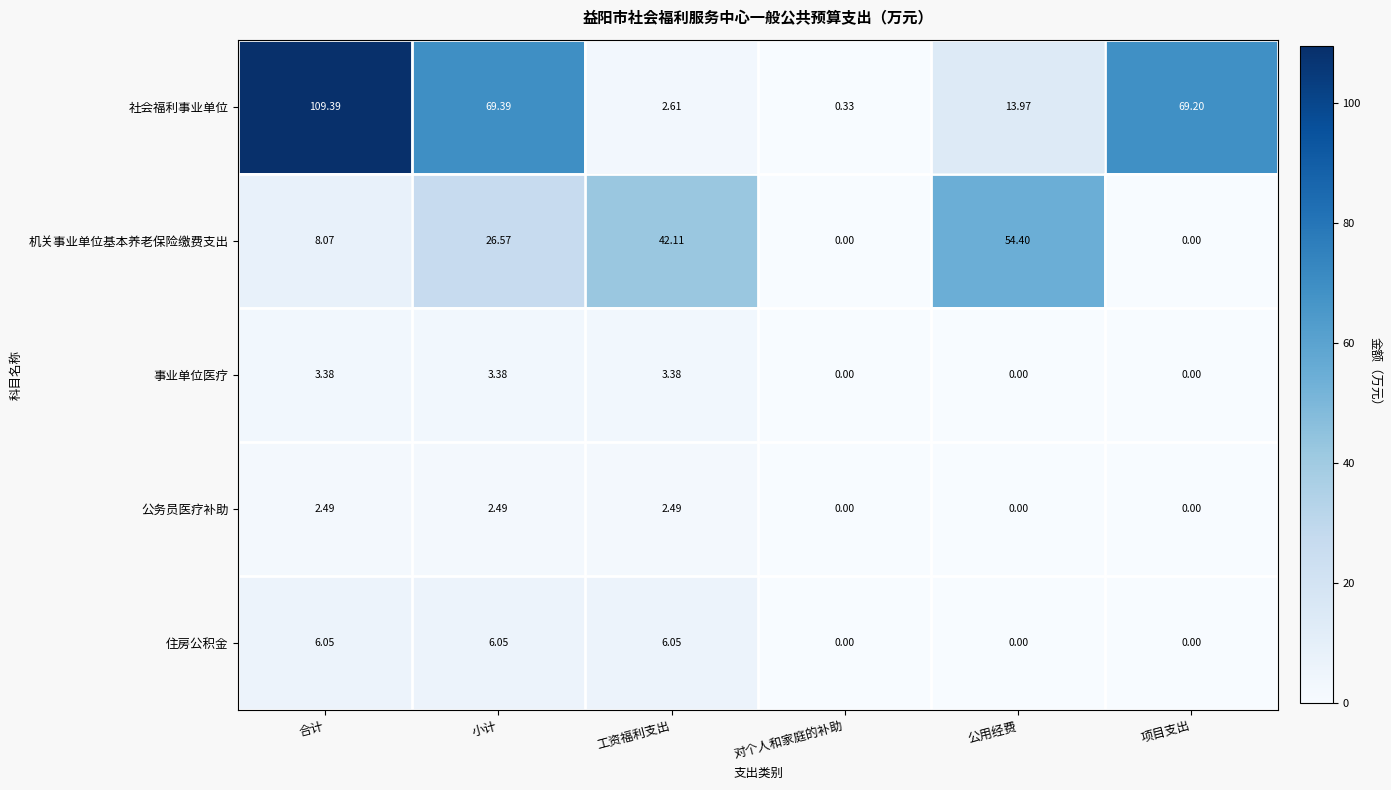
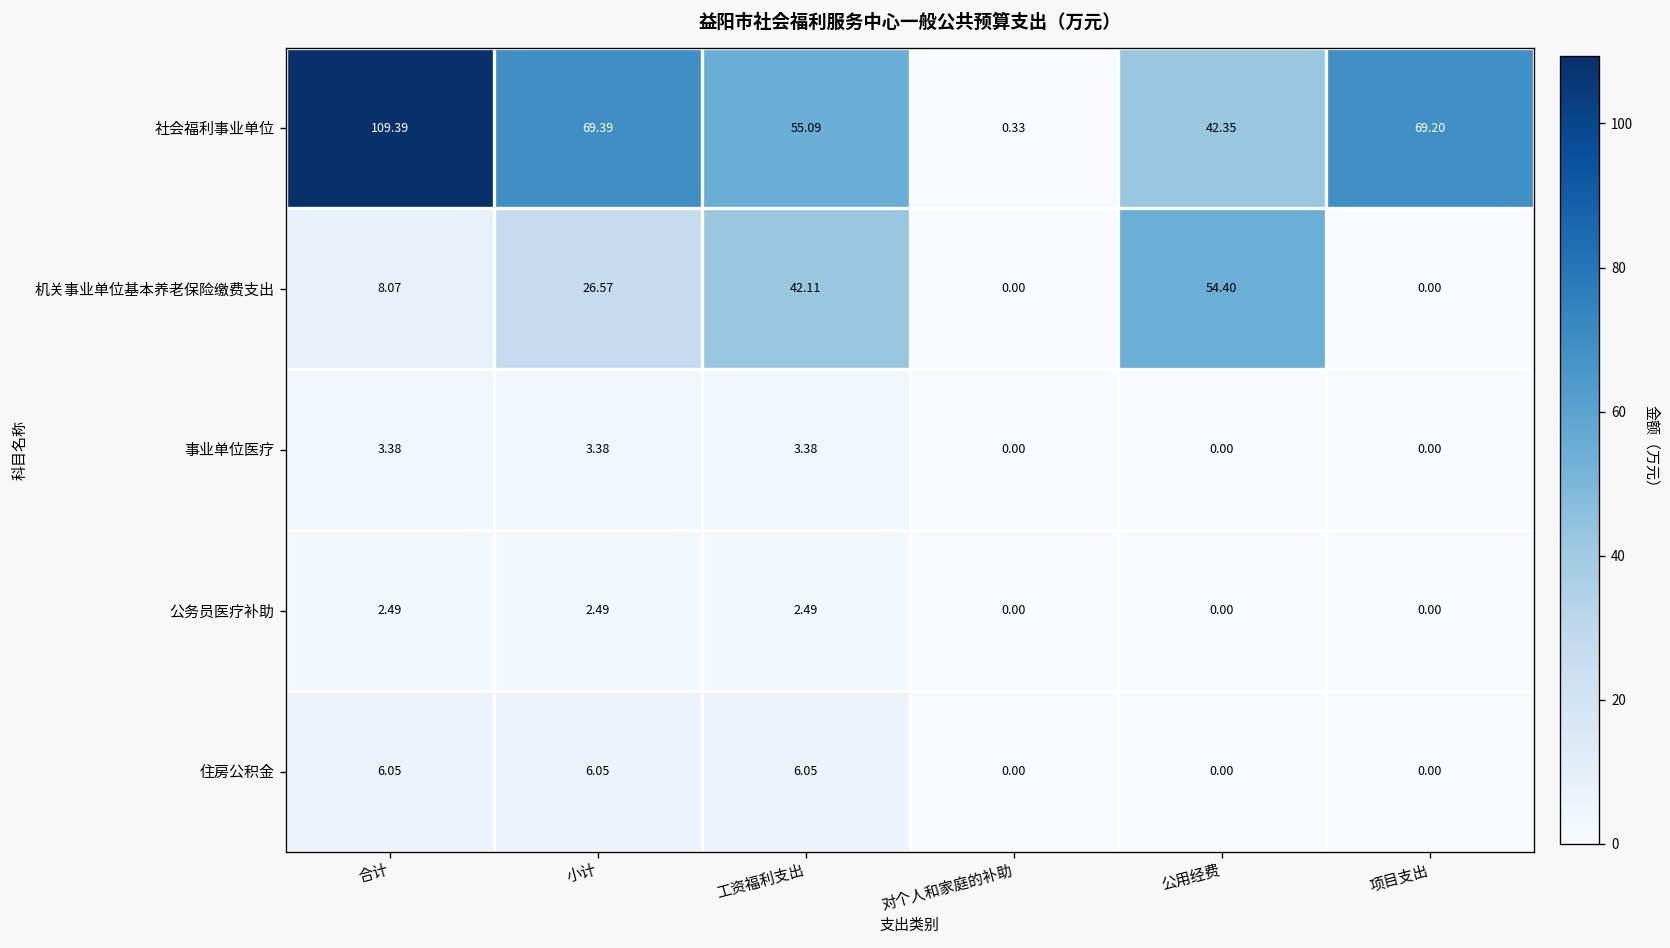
社会福利事业单位, 工资福利支出: 2.61 -> 55.09
社会福利事业单位, 公用经费: 13.97 -> 42.35
